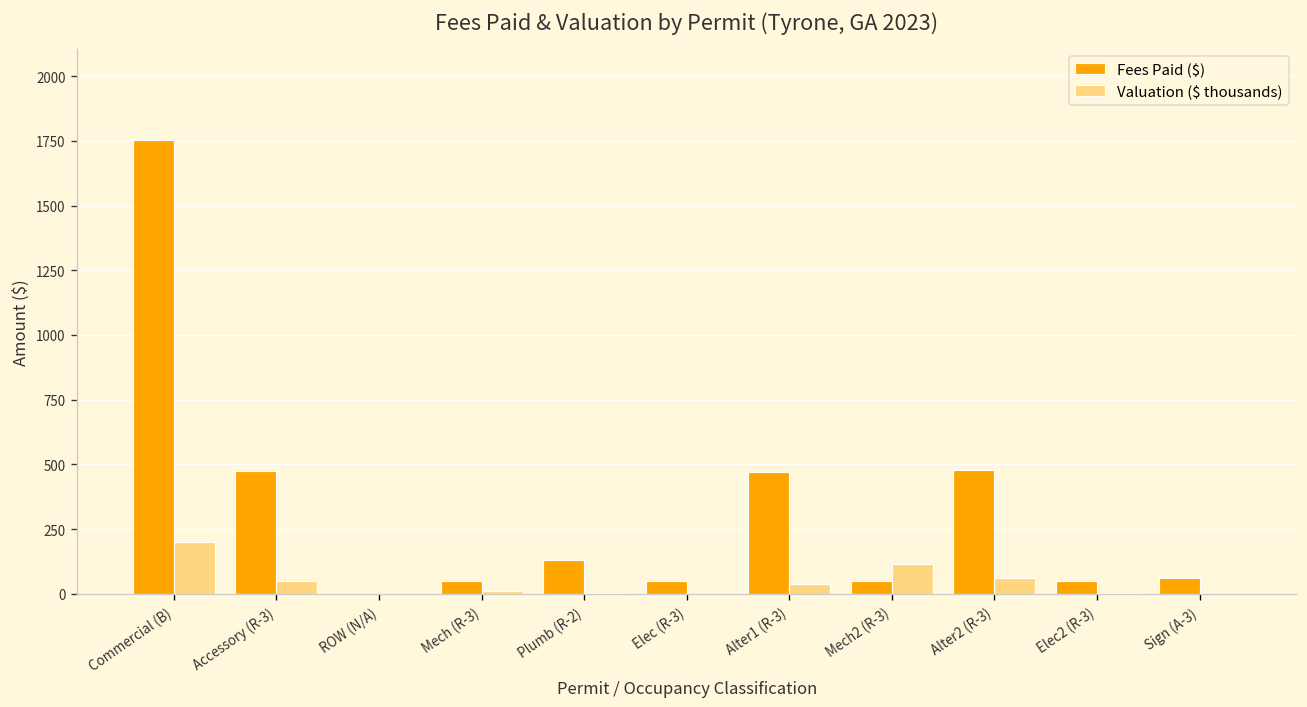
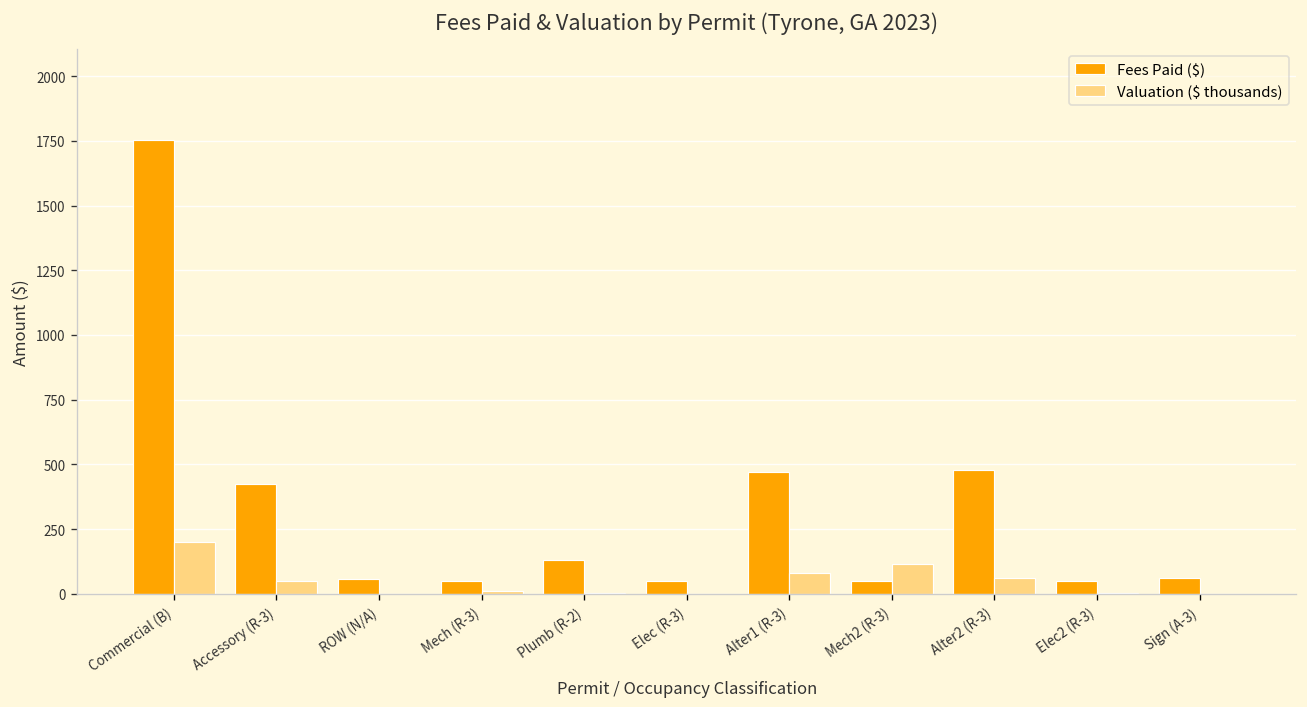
Fees Paid ($), Accessory (R-3): 470 -> 420
Fees Paid ($), ROW (N/A): 0 -> 60
Valuation ($ thousands), Alter1 (R-3): 40 -> 80
